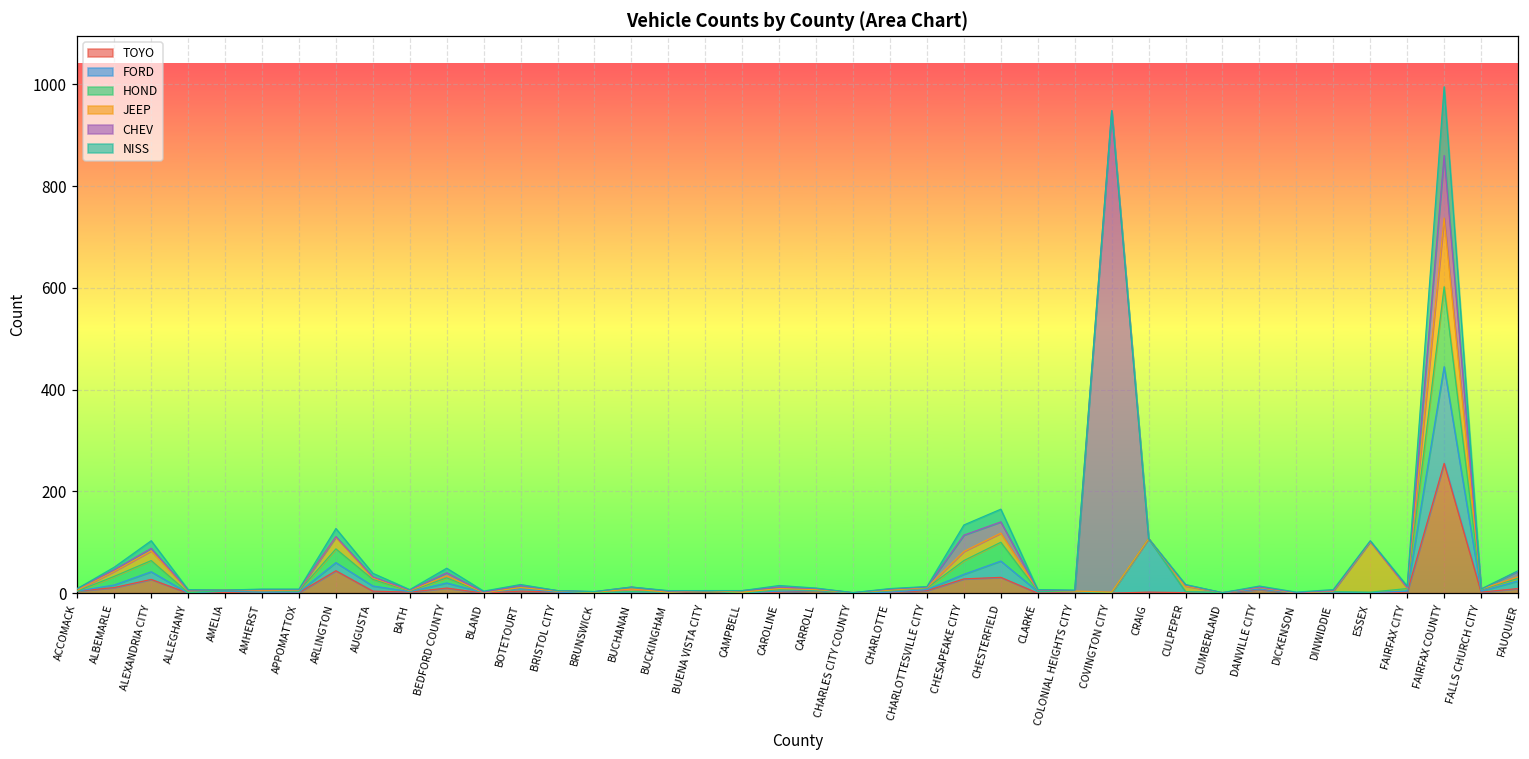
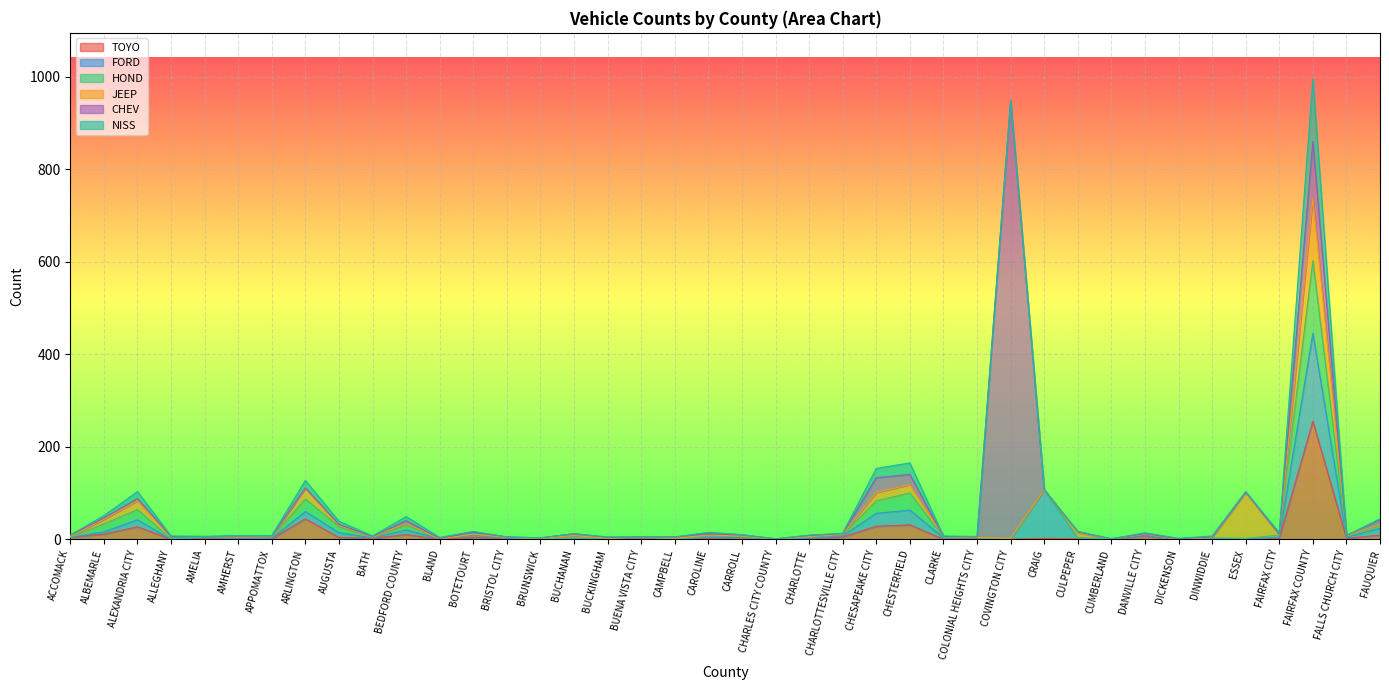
FORD, CHESAPEAKE CITY: 10 -> 30
